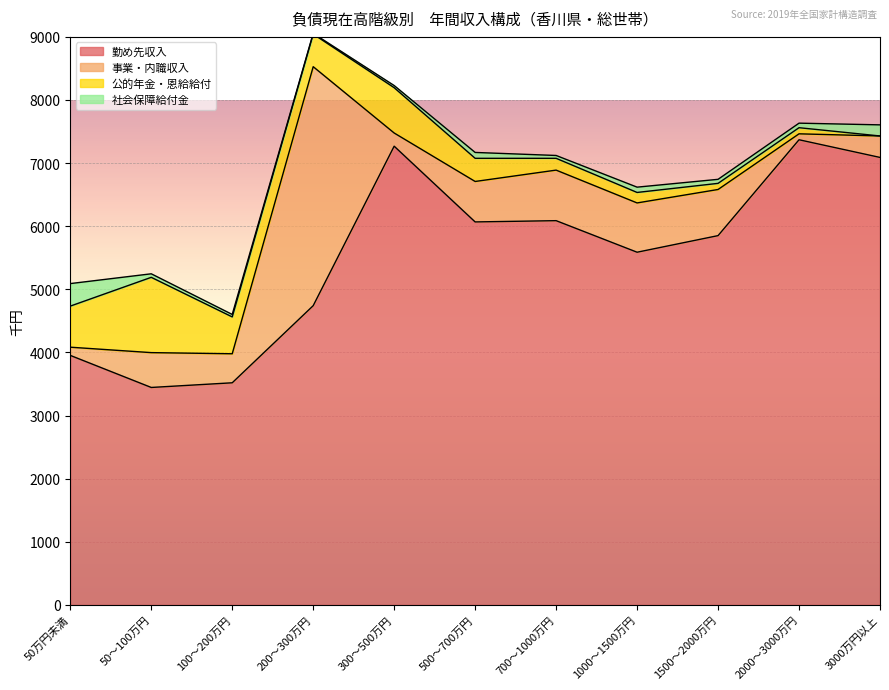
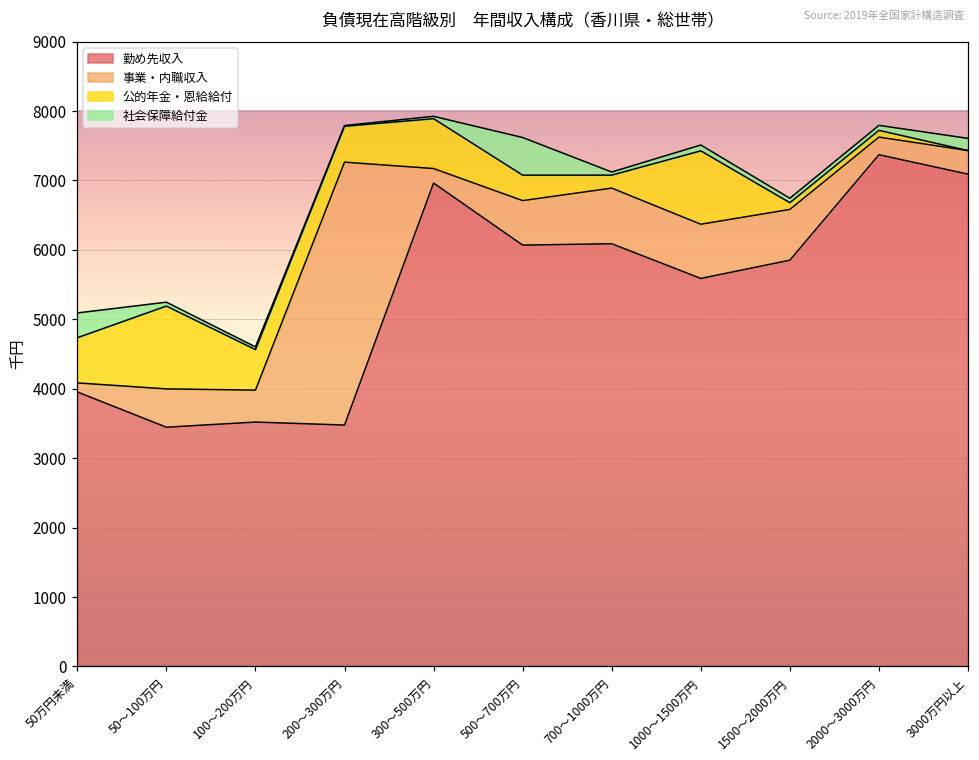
勤め先収入, 200～300万円: 4700 -> 3500
勤め先収入, 300～500万円: 7300 -> 7000
社会保障給付金, 500～700万円: 100 -> 500
公的年金・恩給給付, 1000～1500万円: 200 -> 1100
事業・内職収入, 2000～3000万円: 100 -> 300
